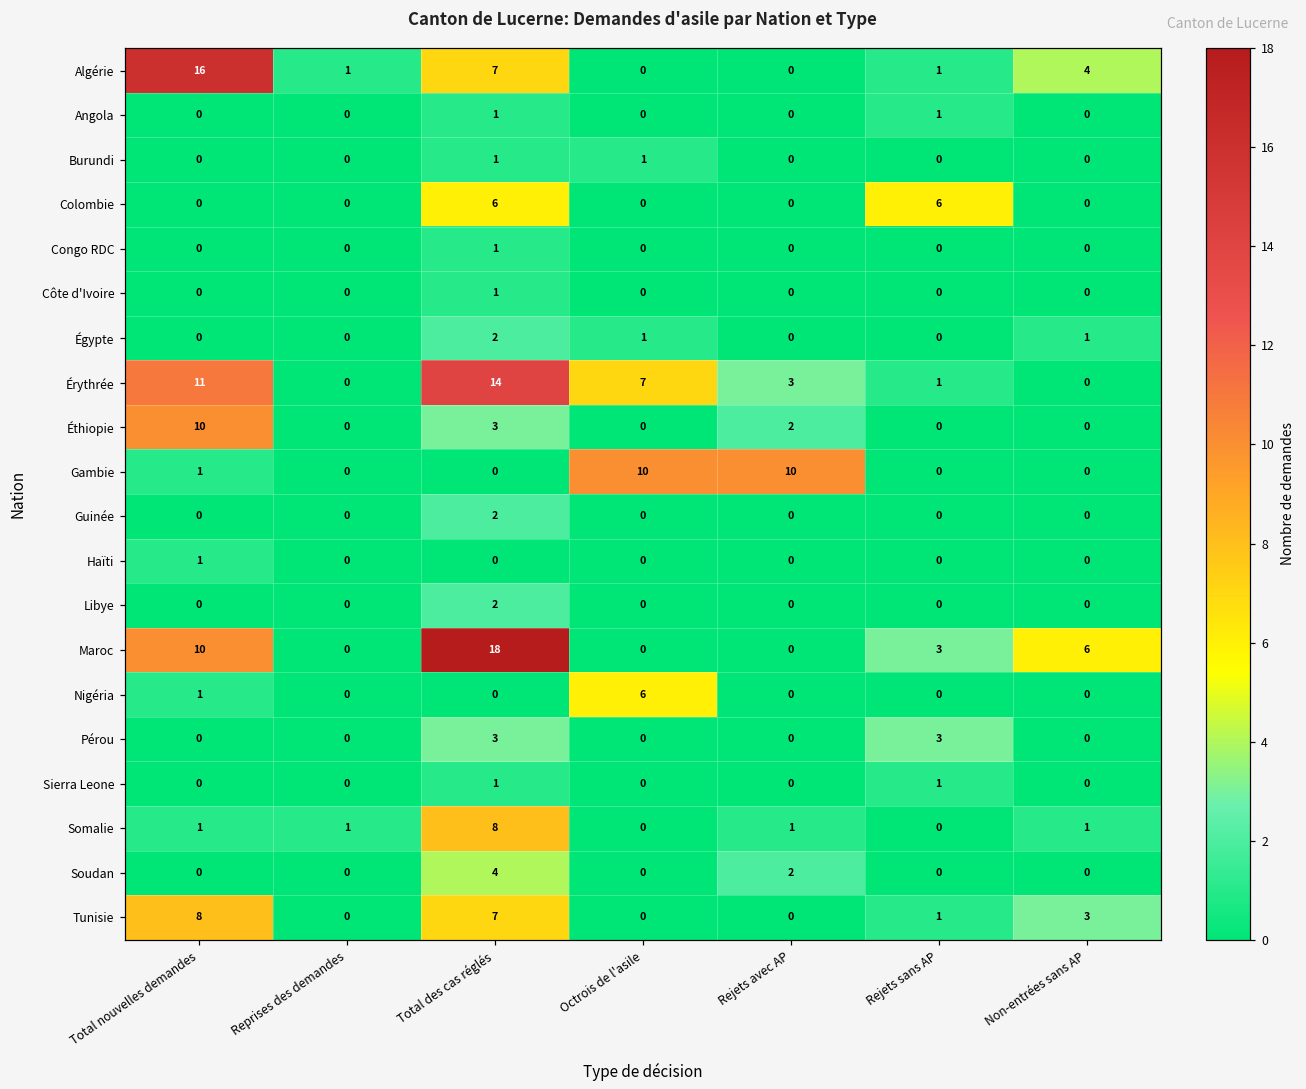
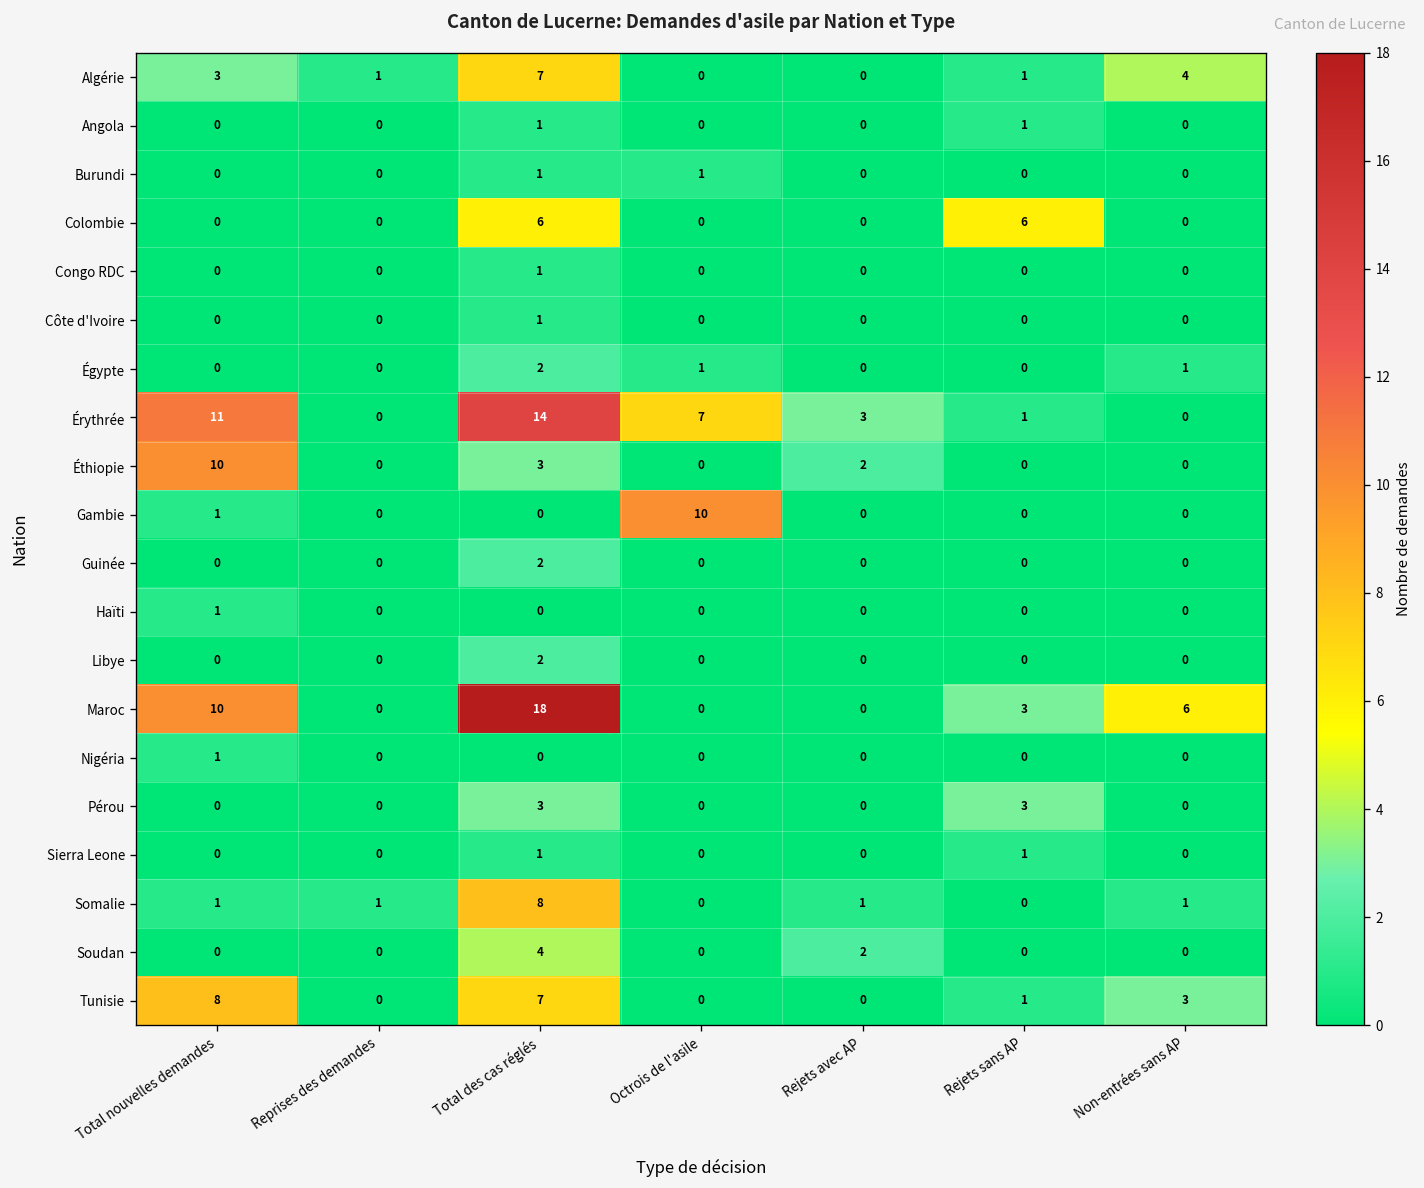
Algérie, Total nouvelles demandes: 16 -> 3
Gambie, Rejets avec AP: 10 -> 0
Nigéria, Octrois de l'asile: 6 -> 0
